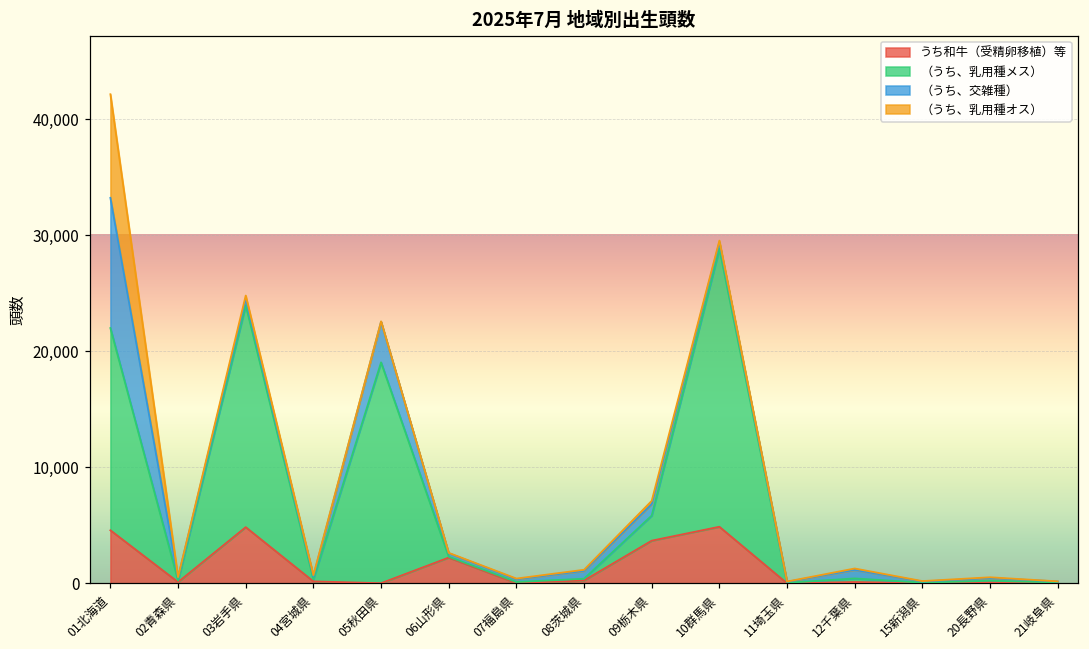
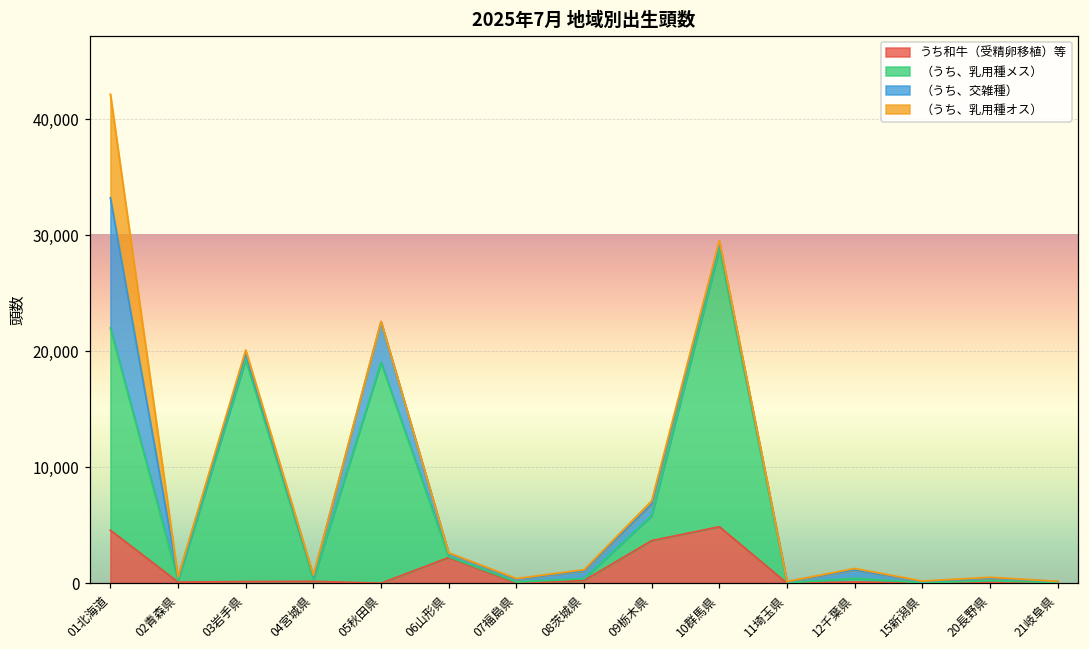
うち和牛（受精卵移植）等, 03岩手県: 4,800 -> 200
